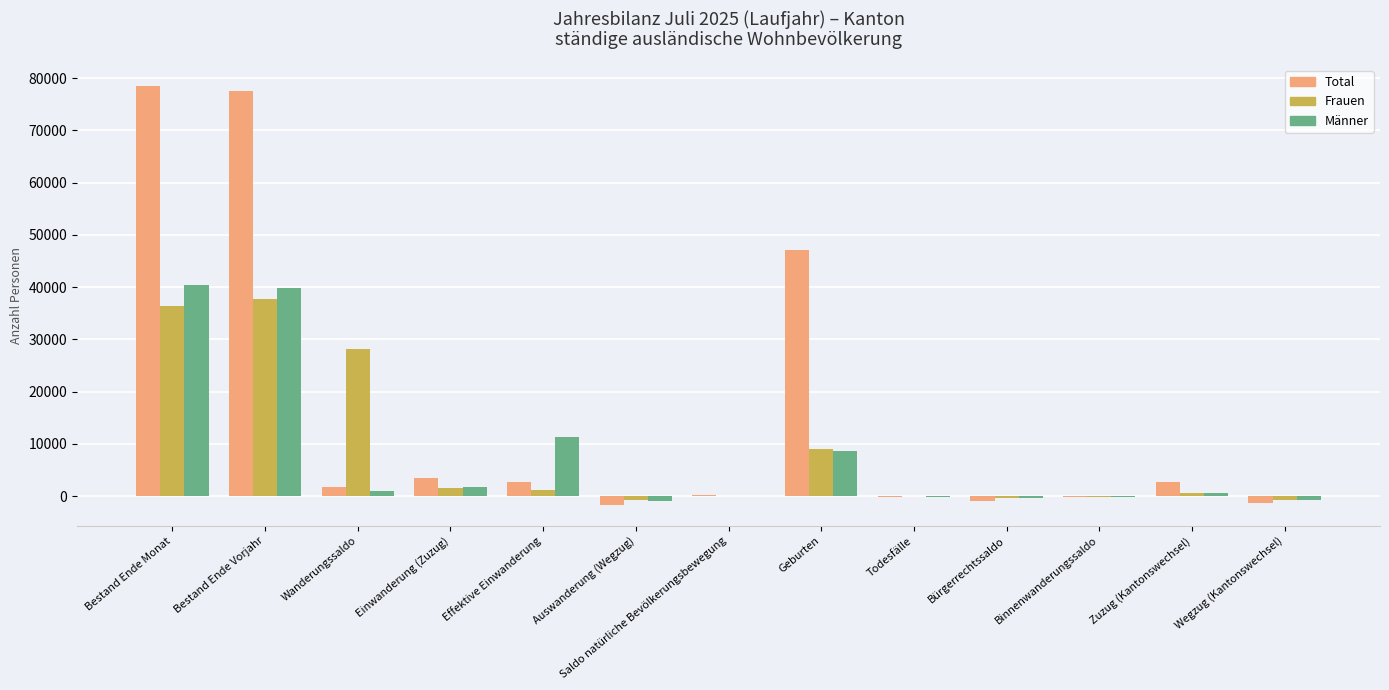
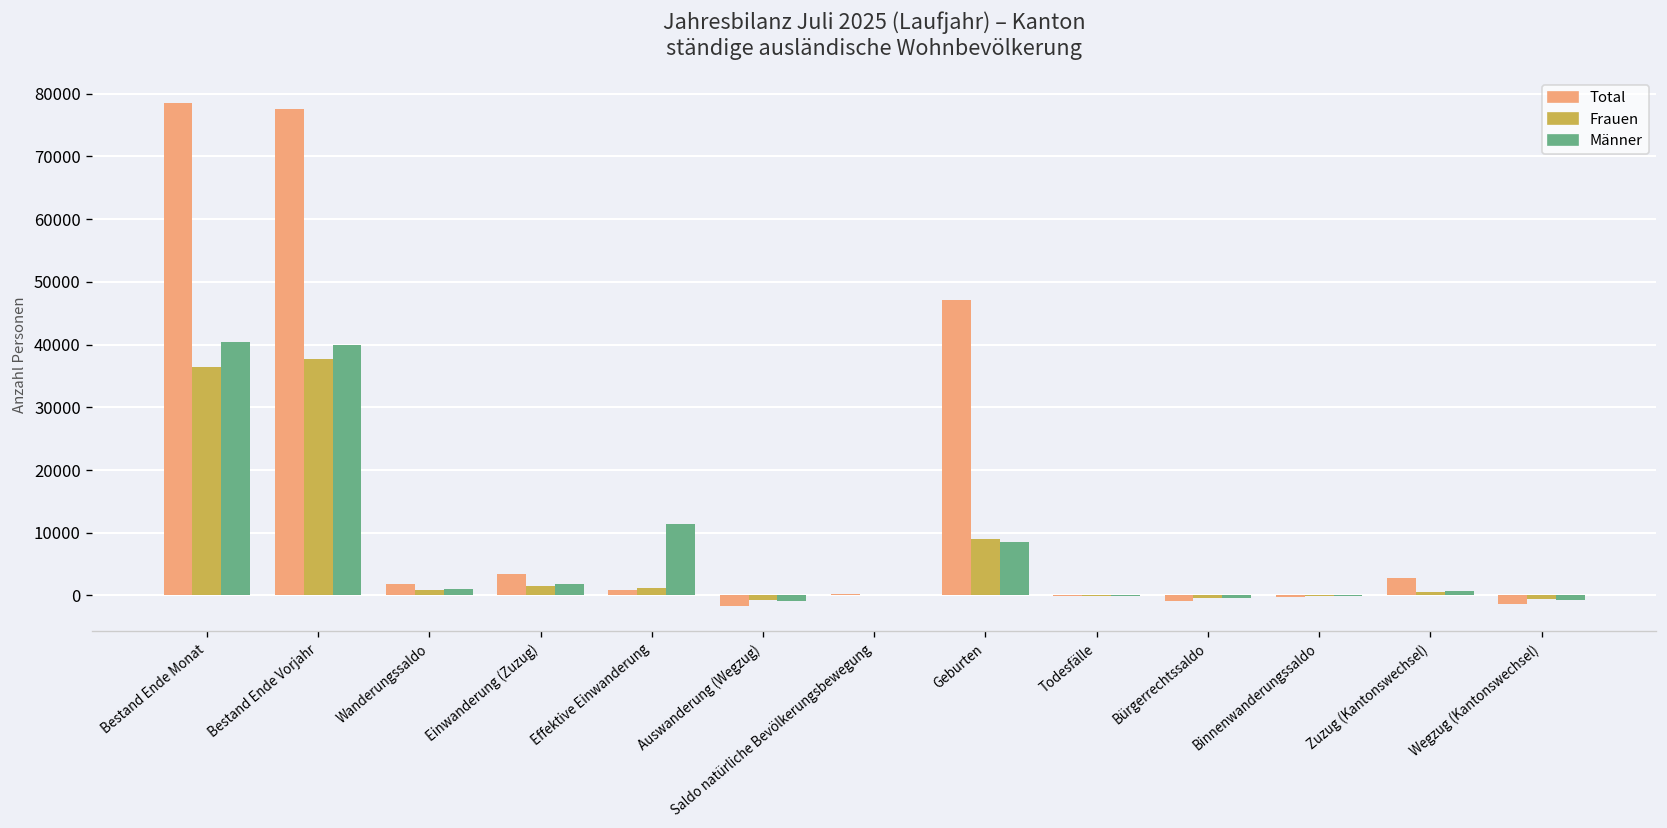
Frauen, Wanderungssaldo: 28000 -> 1000
Total, Effektive Einwanderung: 3000 -> 1000
